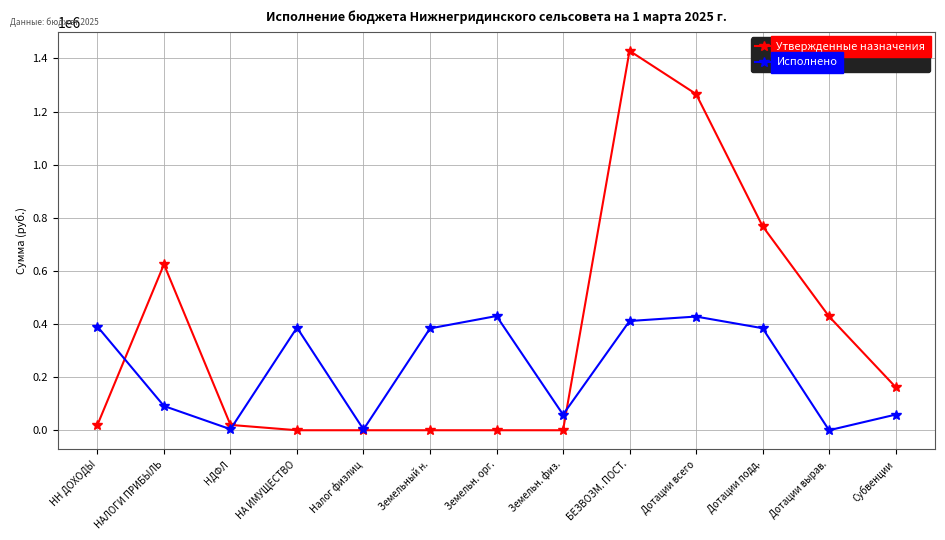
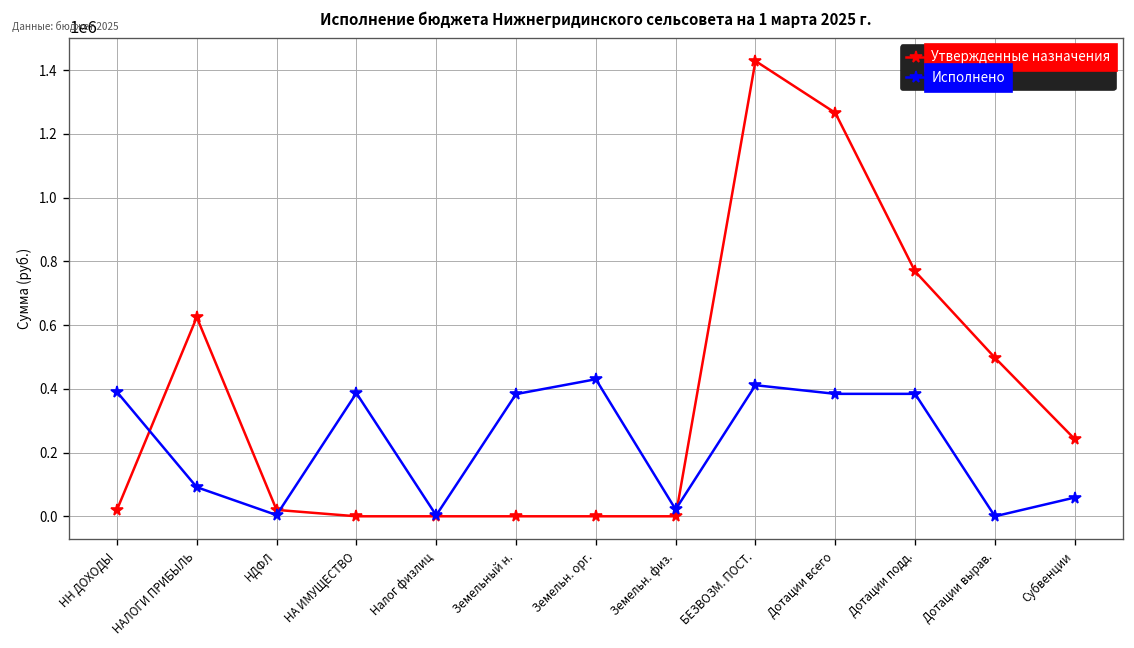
Исполнено, Земельн. физ.: 60000 -> 20000
Исполнено, Дотации всего: 430000 -> 380000
Утвержденные назначения, Дотации вырав.: 430000 -> 500000
Утвержденные назначения, Субвенции: 160000 -> 240000
